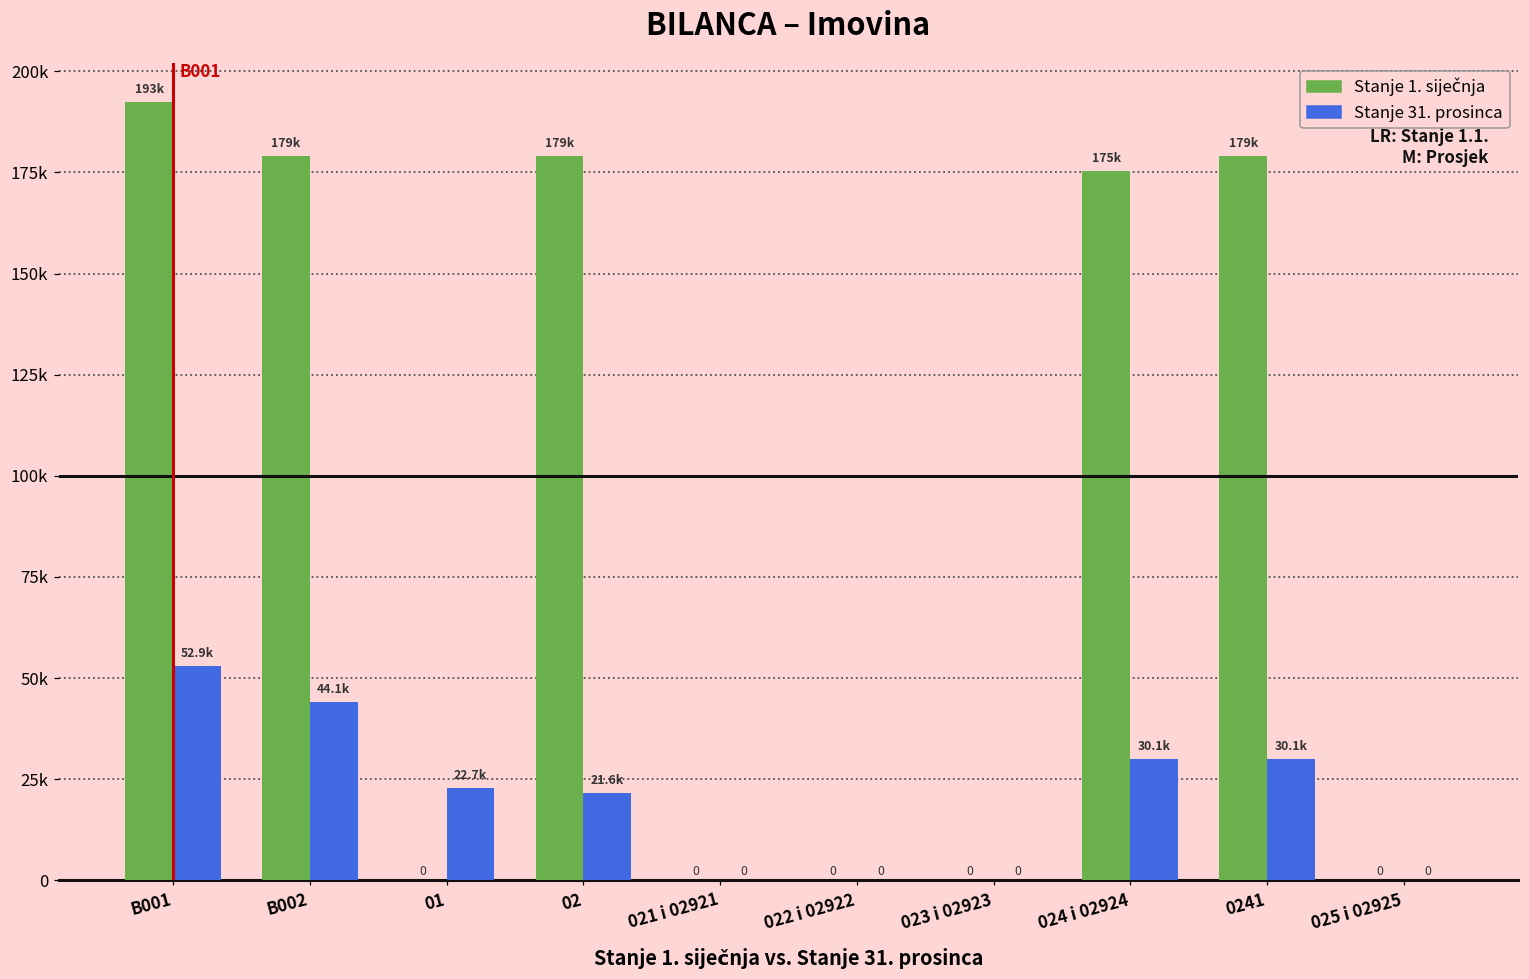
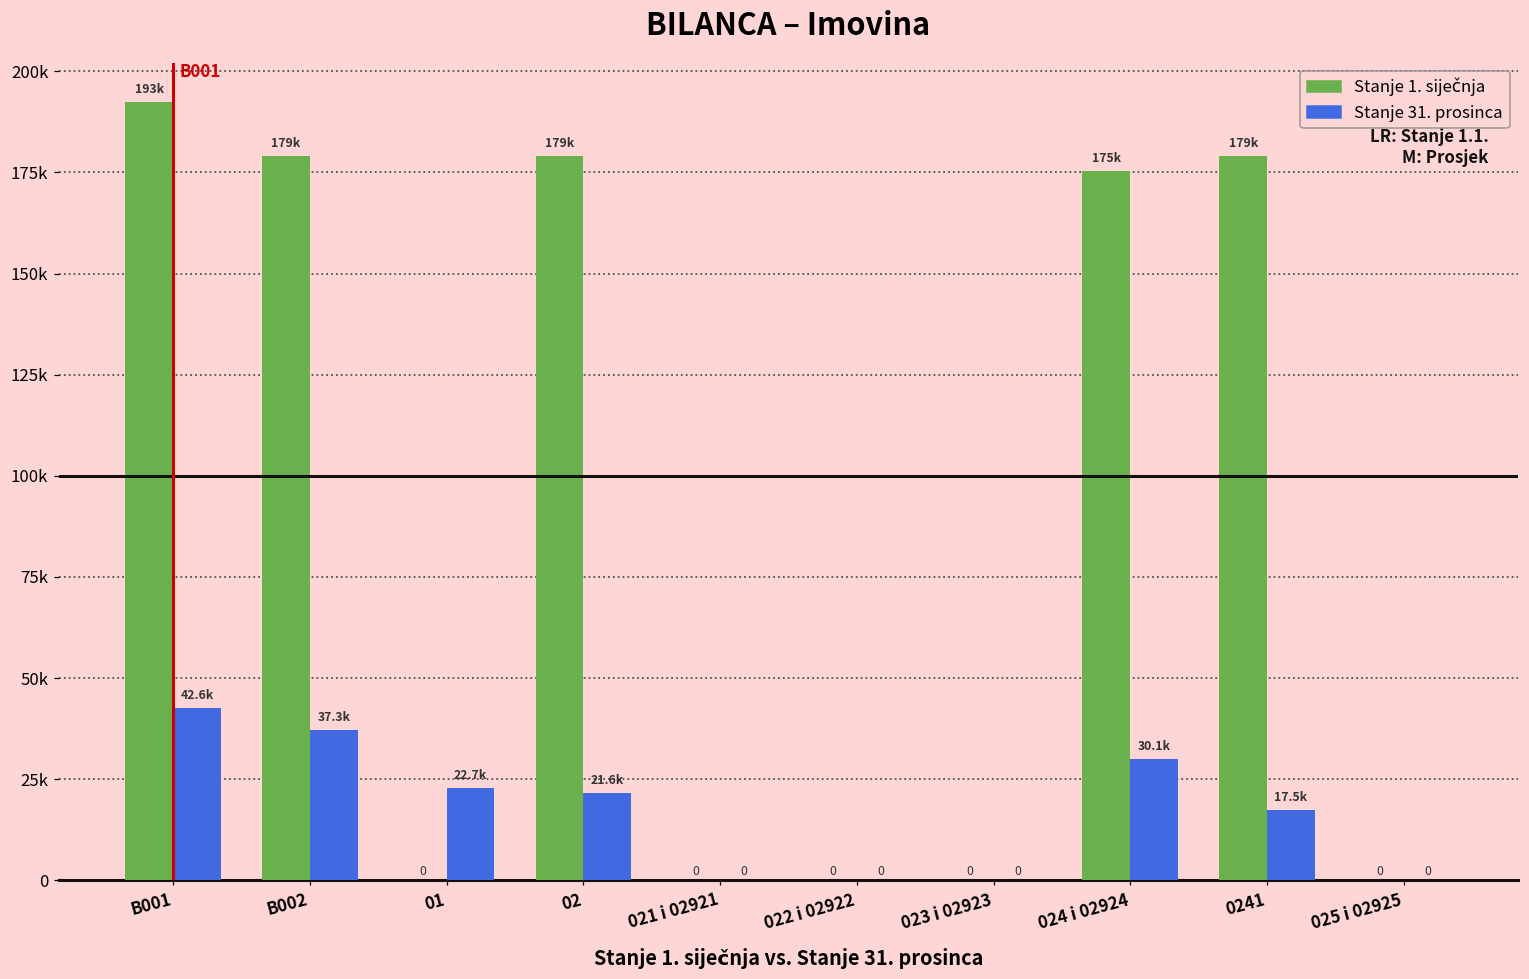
Stanje 31. prosinca, B001: 52.9k -> 42.6k
Stanje 31. prosinca, B002: 44.1k -> 37.3k
Stanje 31. prosinca, 0241: 30.1k -> 17.5k
